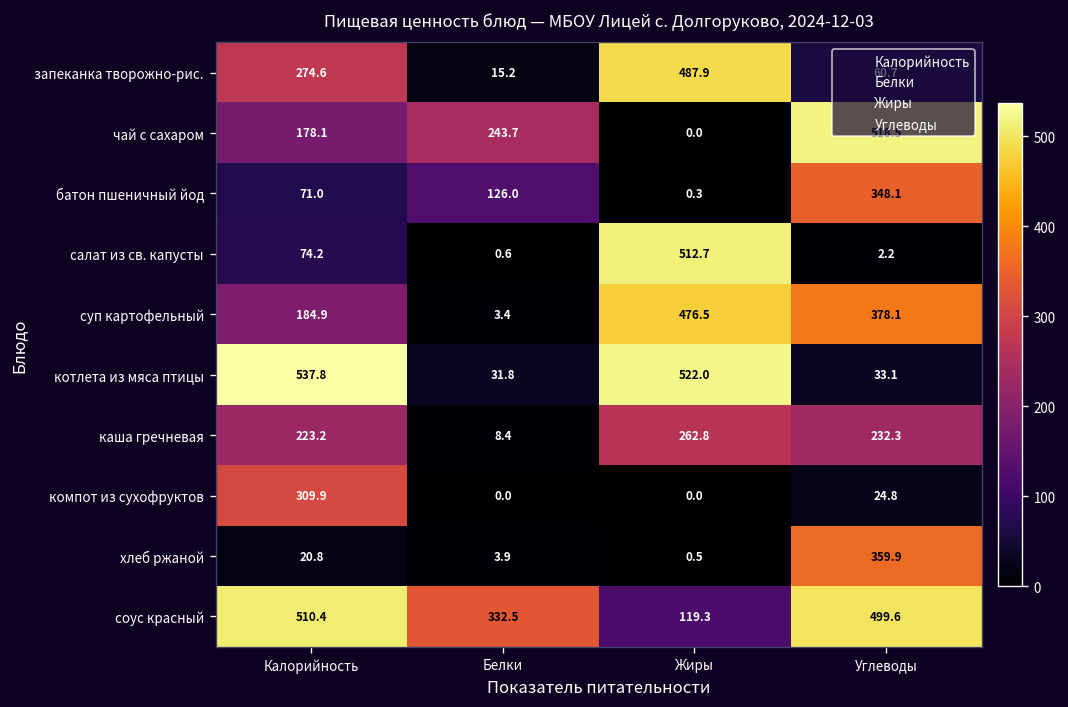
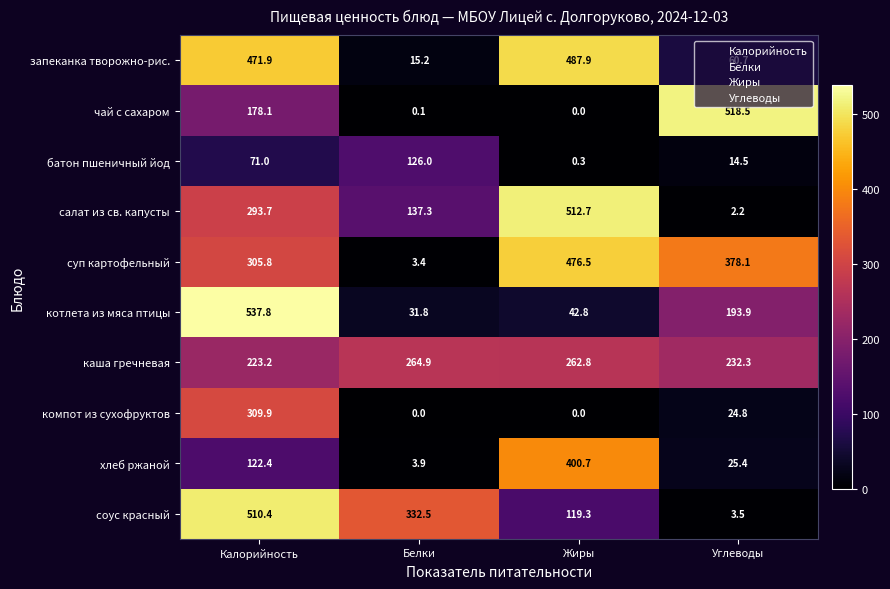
запеканка творожно-рис., Калорийность: 274.6 -> 471.9
чай с сахаром, Белки: 243.7 -> 0.1
батон пшеничный йод, Углеводы: 348.1 -> 14.5
салат из св. капусты, Калорийность: 74.2 -> 293.7
салат из св. капусты, Белки: 0.6 -> 137.3
суп картофельный, Калорийность: 184.9 -> 305.8
котлета из мяса птицы, Жиры: 522.0 -> 42.8
котлета из мяса птицы, Углеводы: 33.1 -> 193.9
каша гречневая, Белки: 8.4 -> 264.9
хлеб ржаной, Калорийность: 20.8 -> 122.4
хлеб ржаной, Жиры: 0.5 -> 400.7
хлеб ржаной, Углеводы: 359.9 -> 25.4
соус красный, Углеводы: 499.6 -> 3.5
